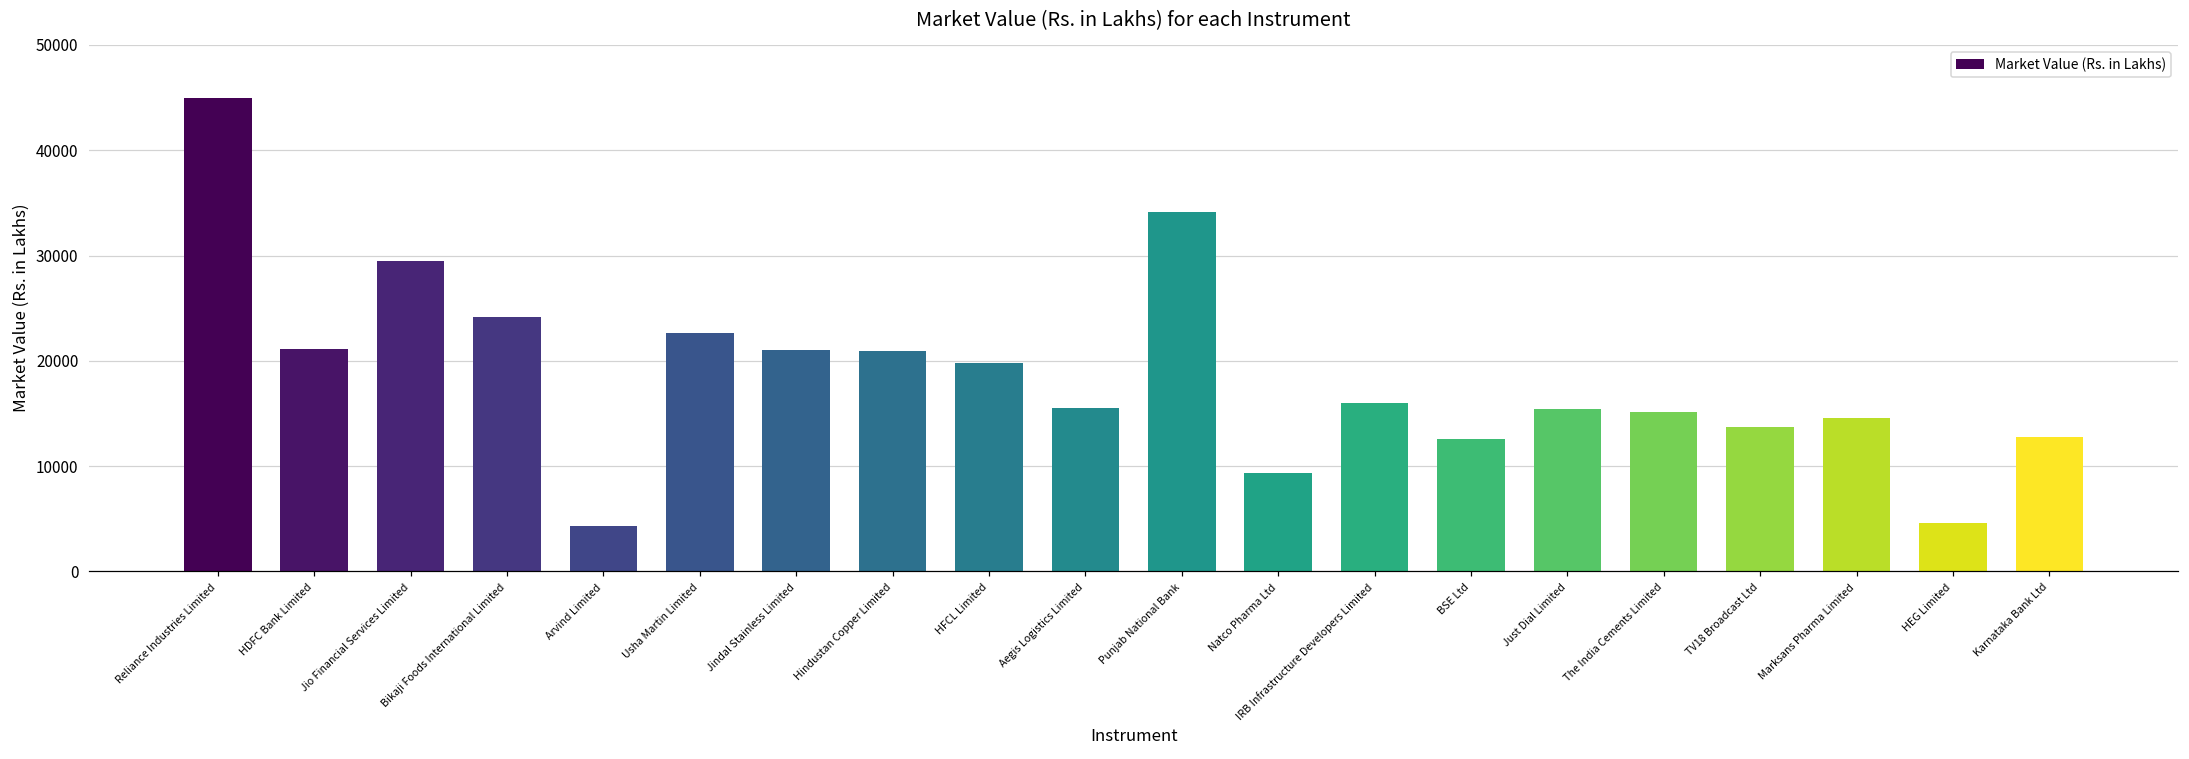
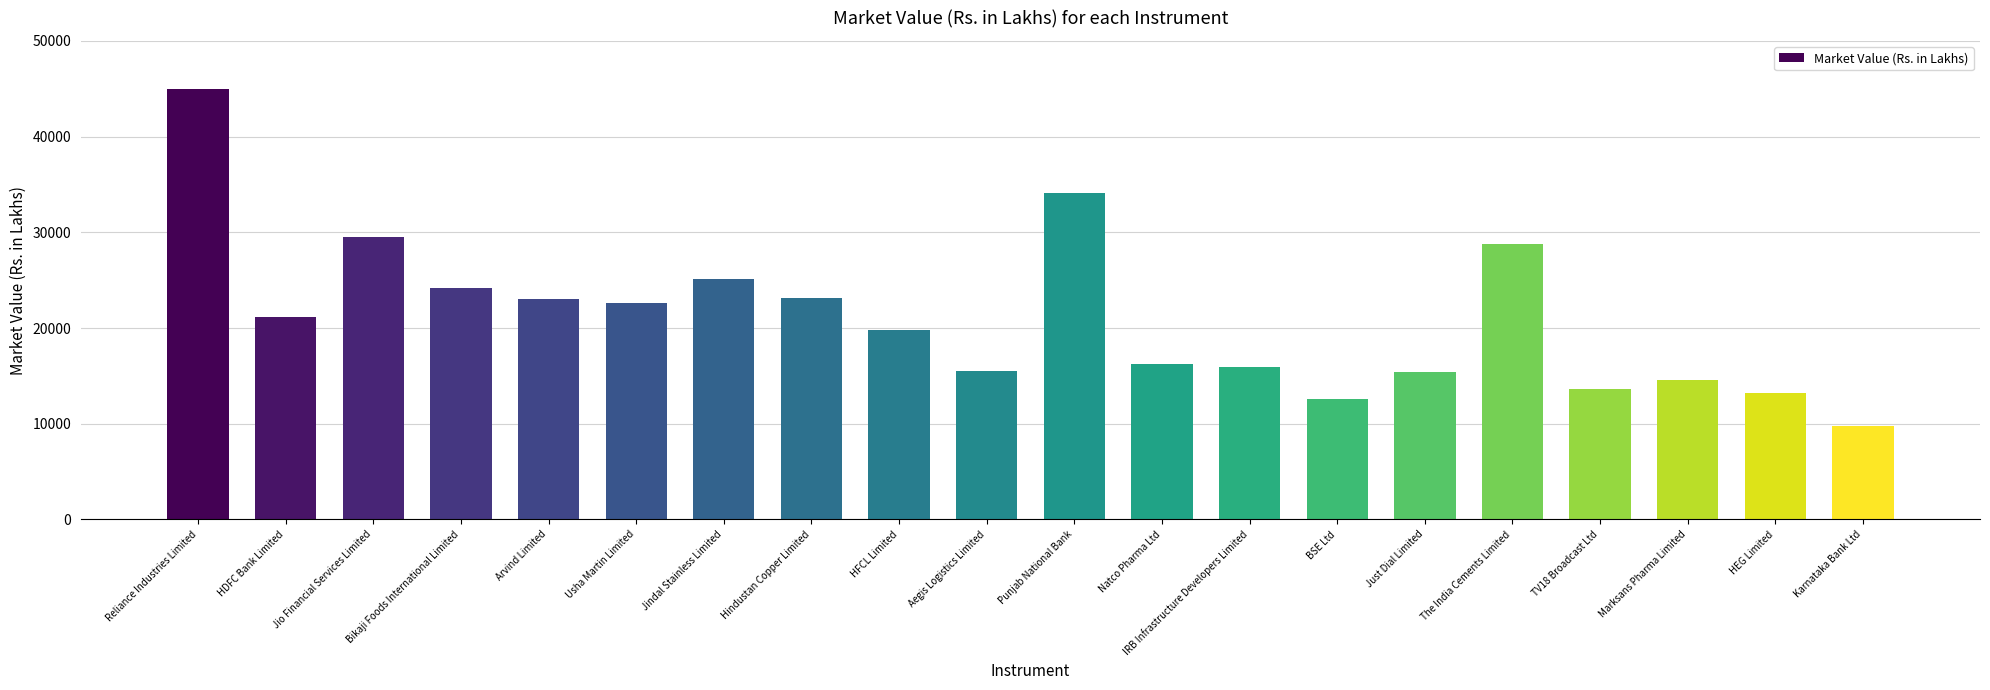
Arvind Limited: 4000 -> 23000
Jindal Stainless Limited: 21000 -> 25000
Hindustan Copper Limited: 21000 -> 23000
Natco Pharma Ltd: 9000 -> 16000
The India Cements Limited: 15000 -> 29000
HEG Limited: 5000 -> 13000
Karnataka Bank Ltd: 13000 -> 10000
